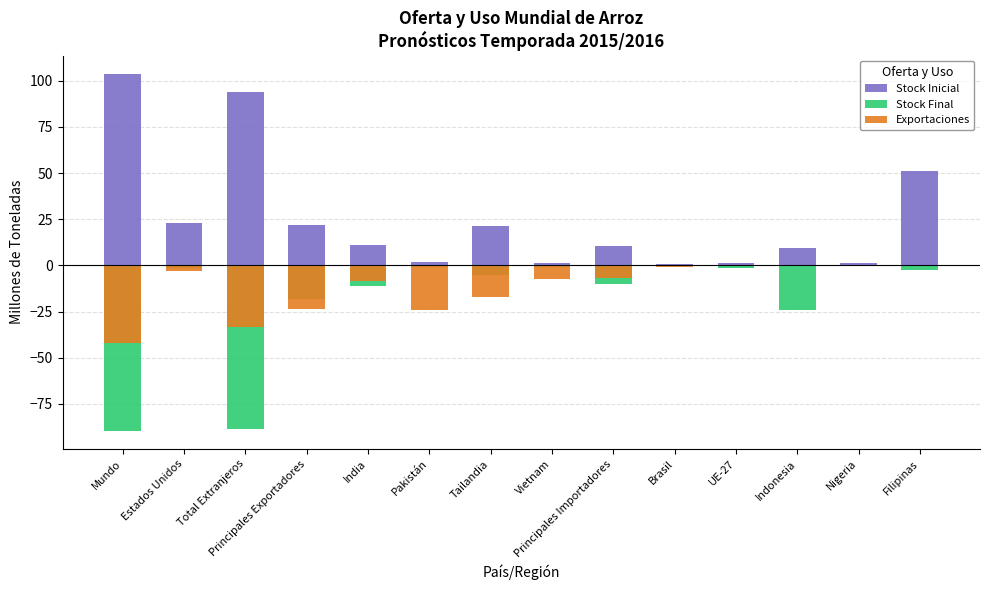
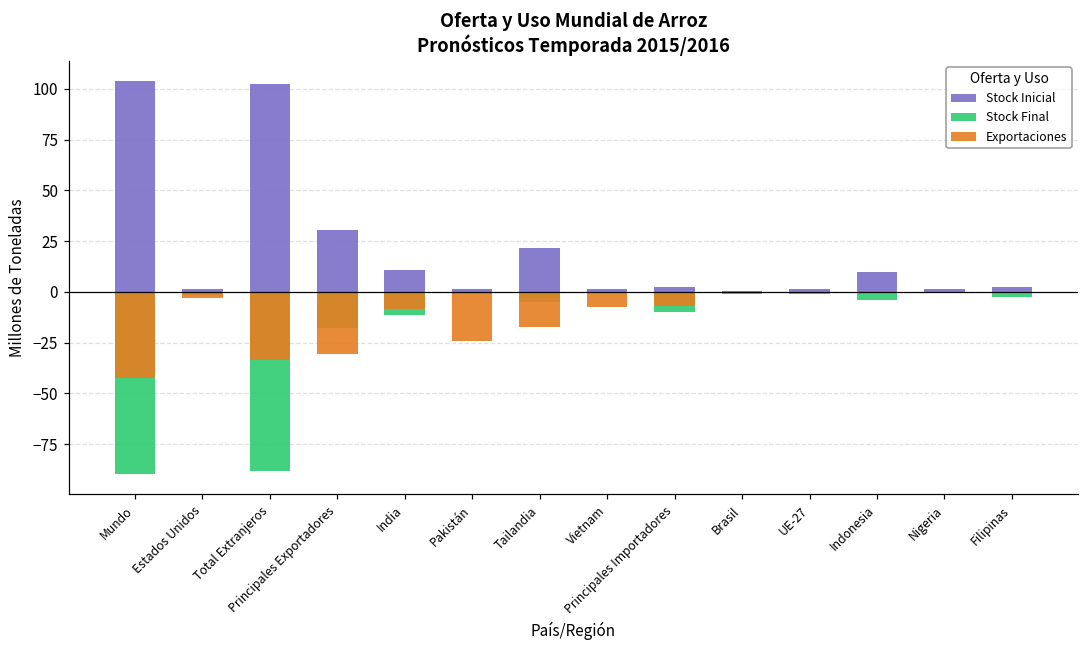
Stock Inicial, Estados Unidos: 23 -> 2
Stock Inicial, Total Extranjeros: 94 -> 102
Stock Inicial, Principales Exportadores: 22 -> 31
Exportaciones, Principales Exportadores: -23 -> -31
Stock Inicial, Principales Importadores: 11 -> 2
Stock Final, Indonesia: -24 -> -4
Stock Inicial, Filipinas: 51 -> 2
